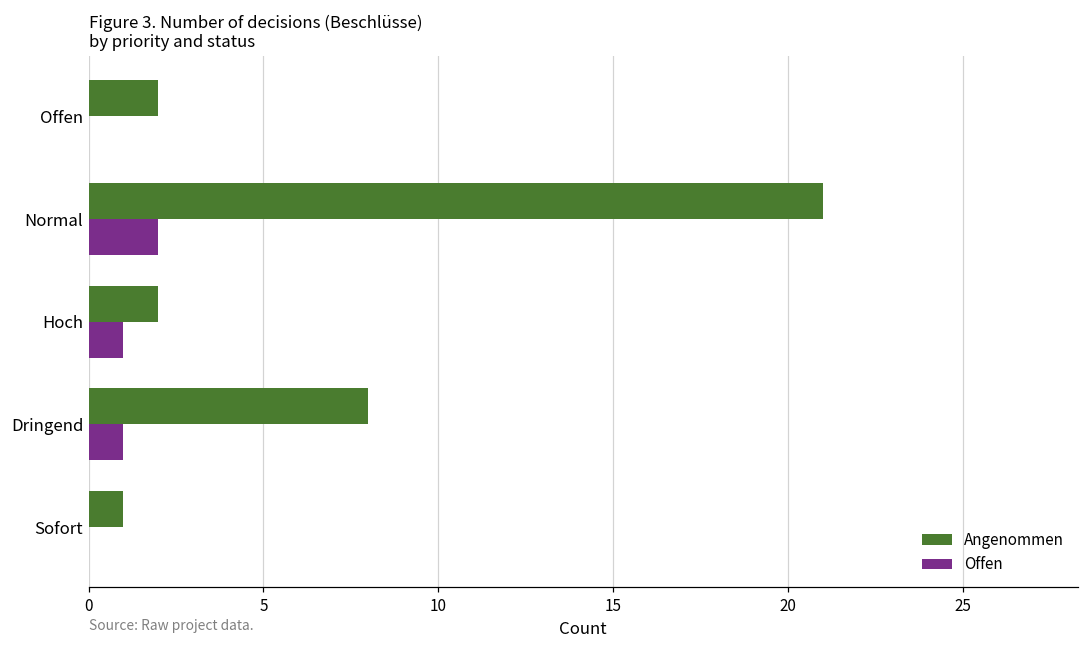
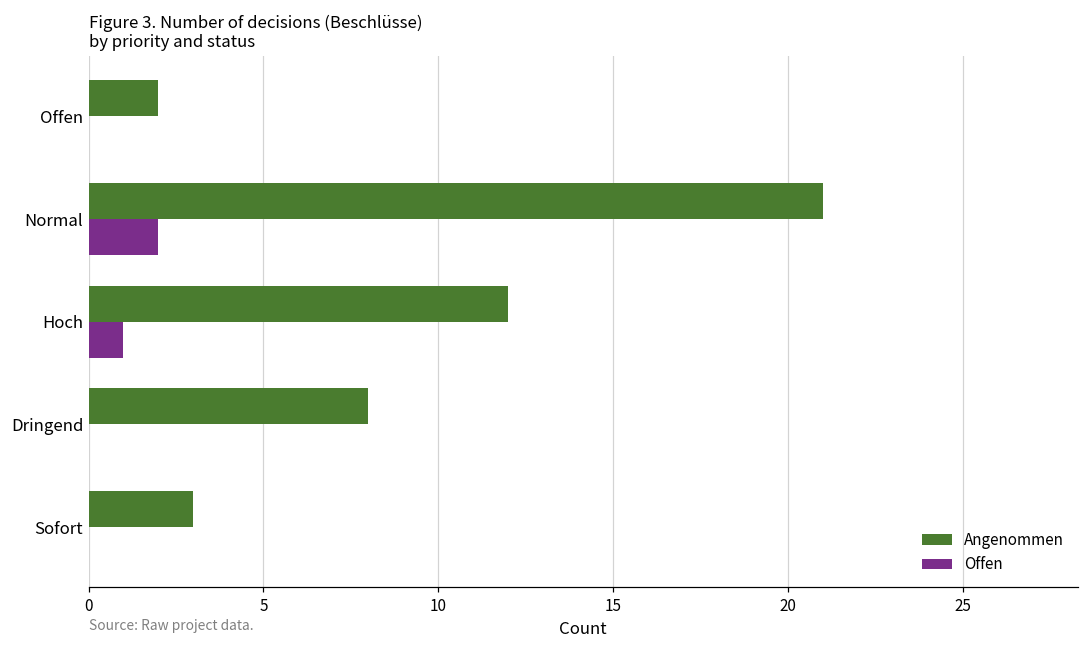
Angenommen, Hoch: 2 -> 12
Offen, Dringend: 1 -> 0
Angenommen, Sofort: 1 -> 3
